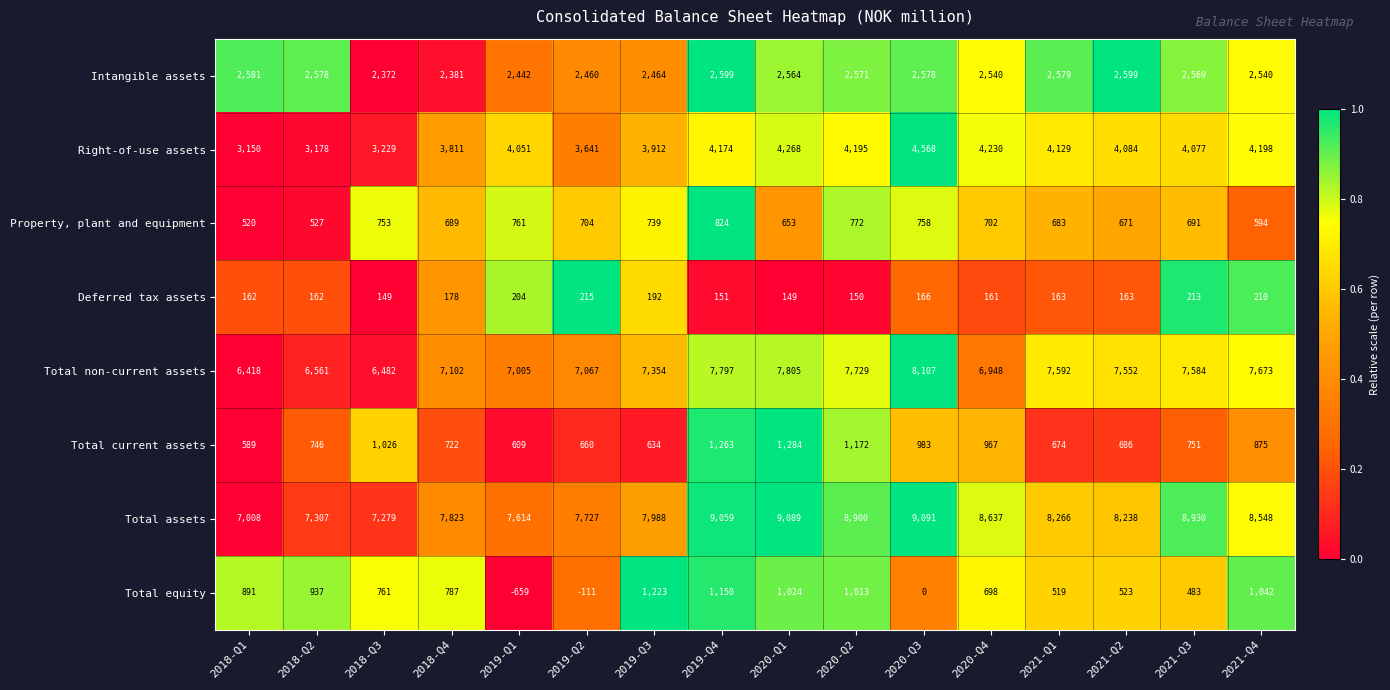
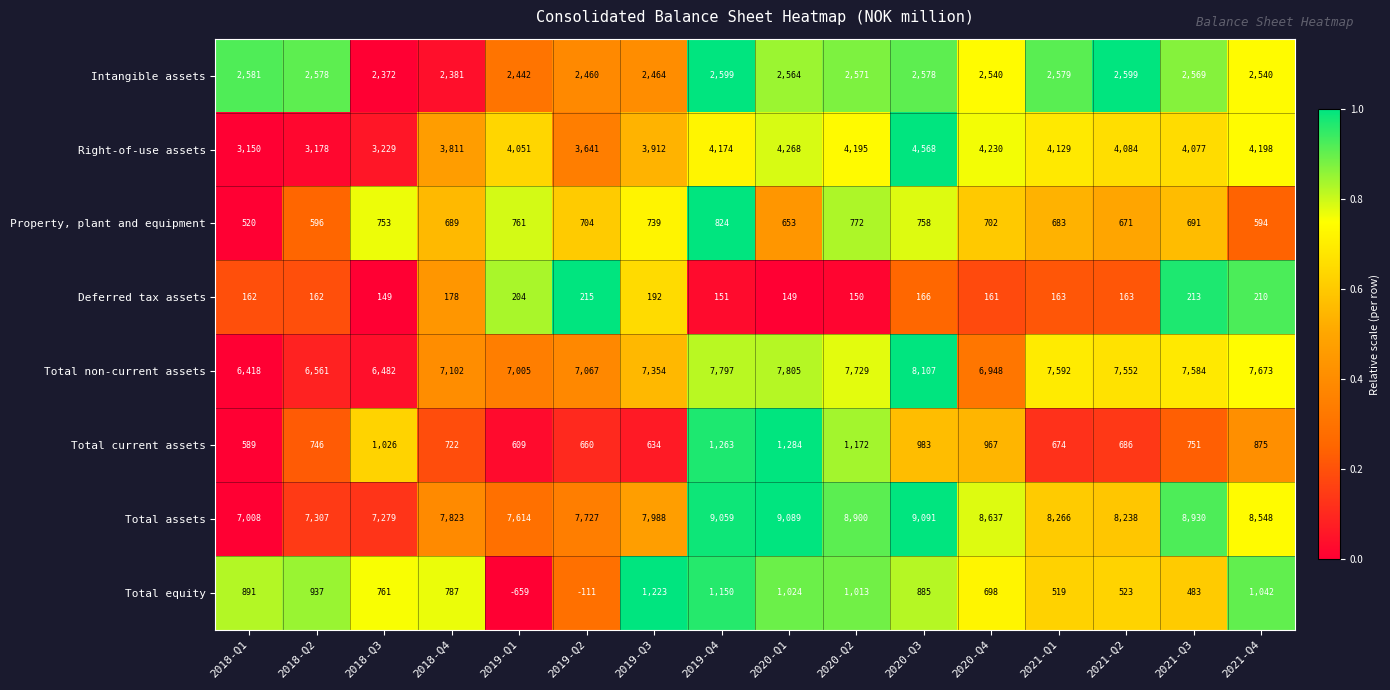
Property, plant and equipment, 2018-Q2: 527 -> 596
Total equity, 2020-Q3: 0 -> 885
